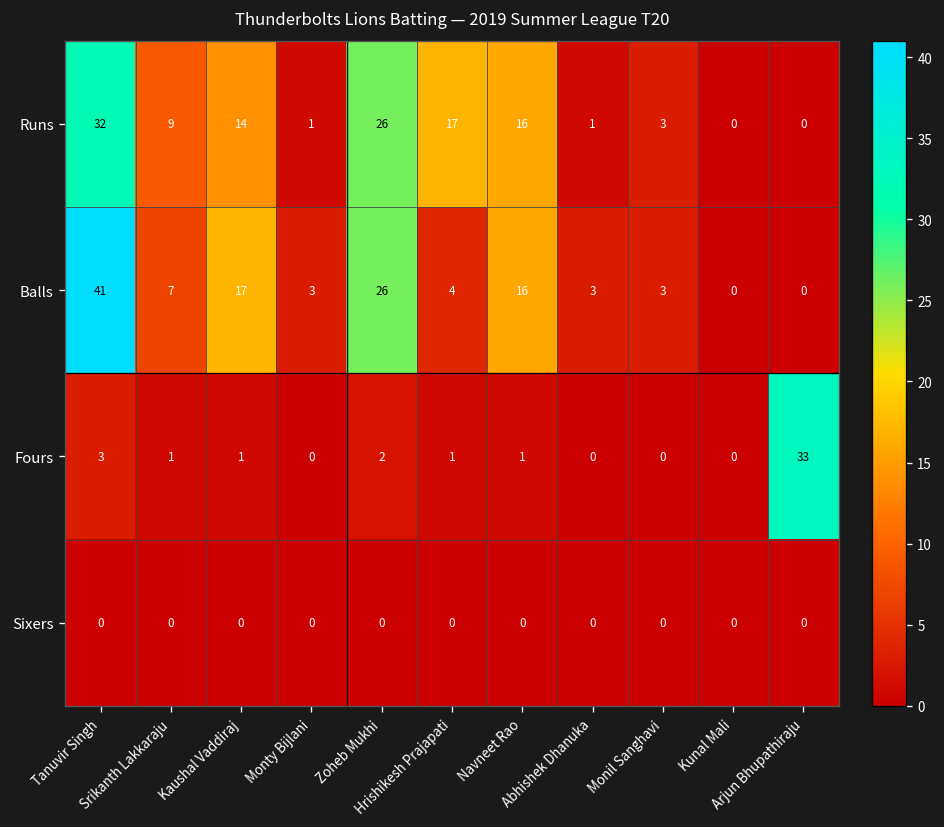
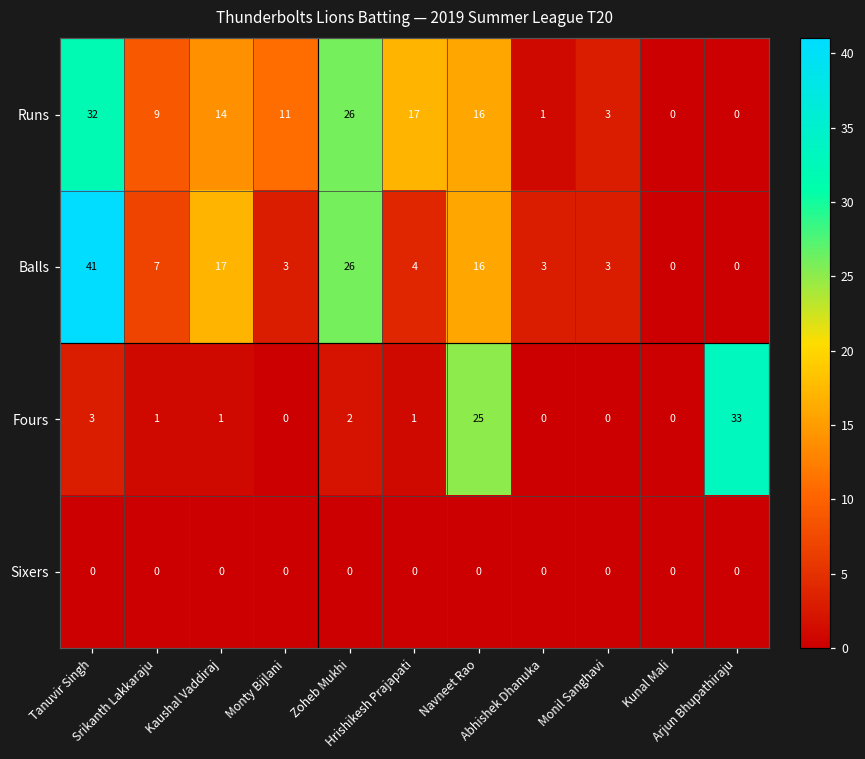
Runs, Monty Bijlani: 1 -> 11
Fours, Navneet Rao: 1 -> 25
